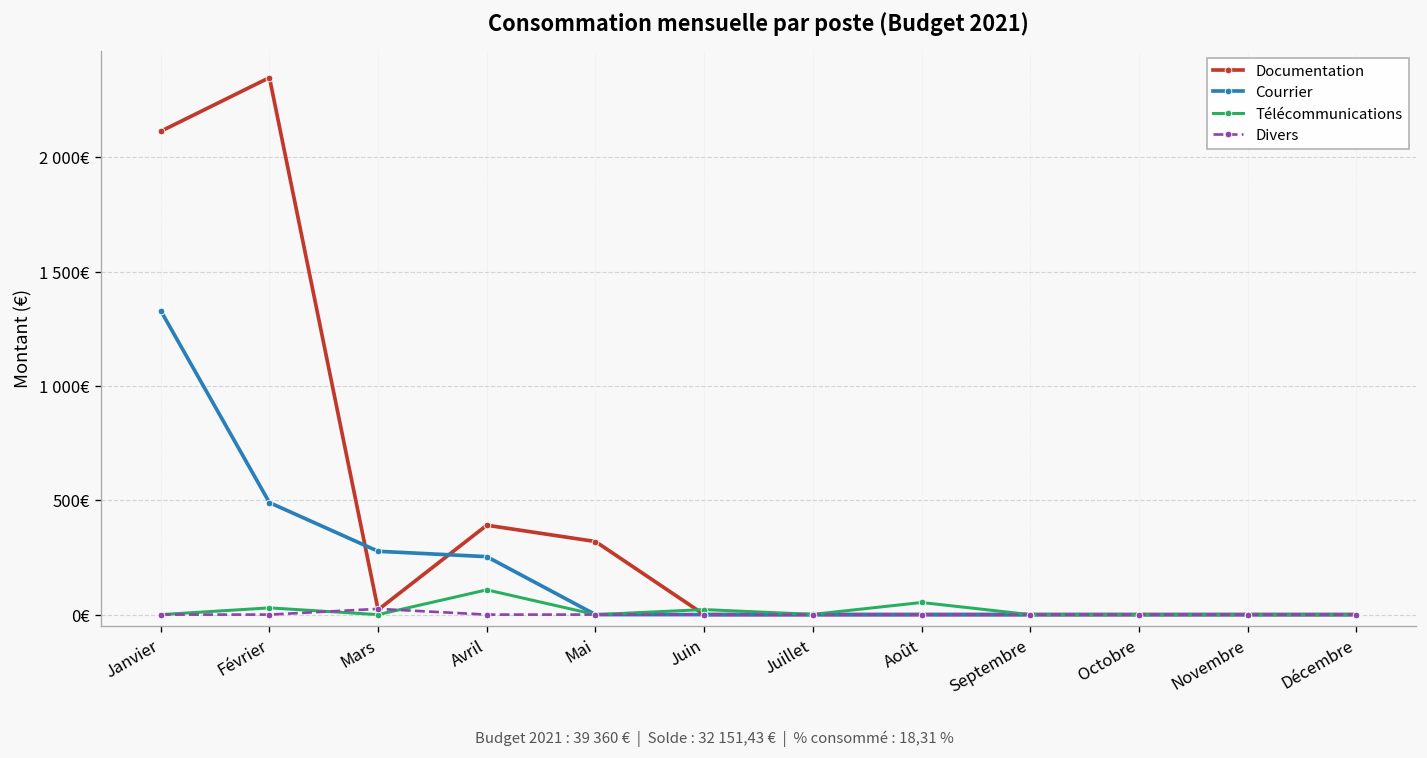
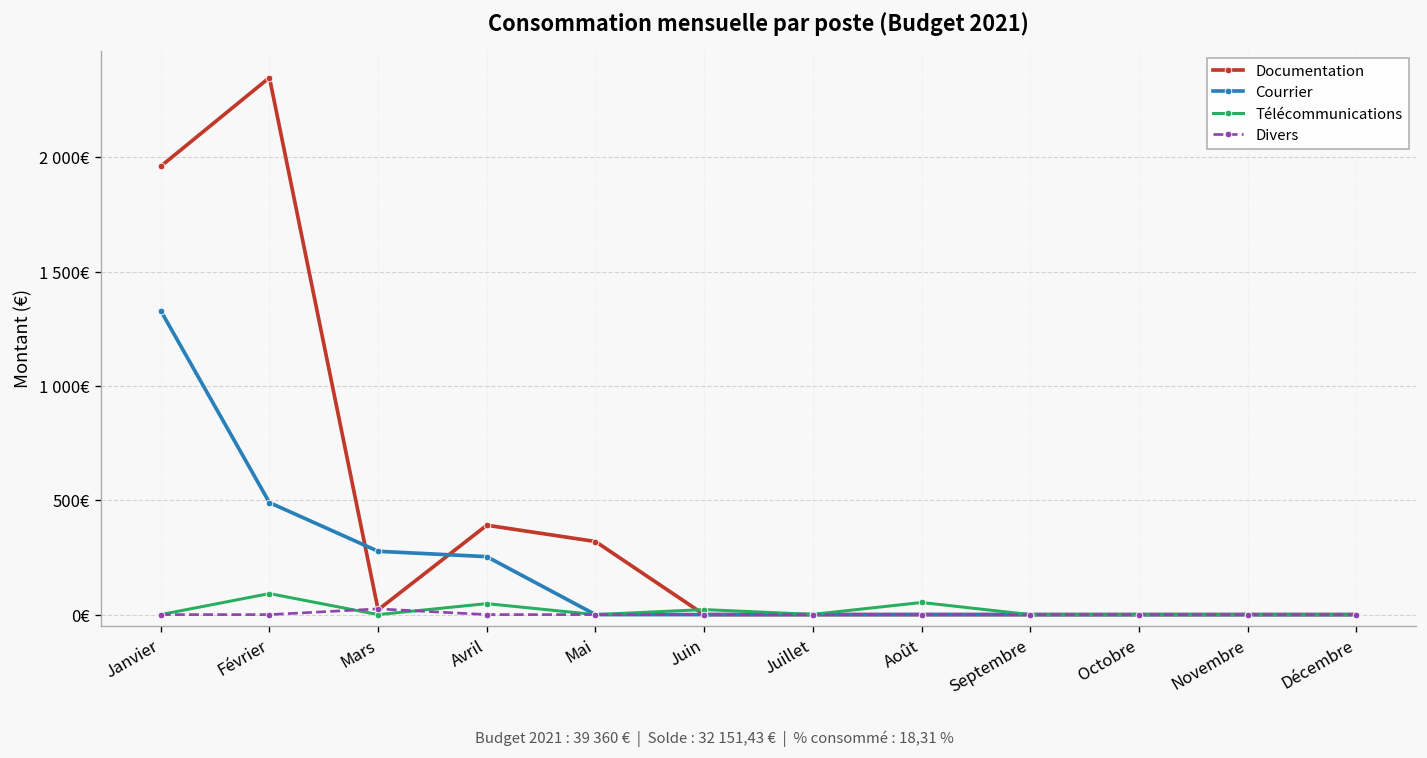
Documentation, Janvier: 2110€ -> 1960€
Télécommunications, Février: 30€ -> 90€
Télécommunications, Avril: 110€ -> 50€
